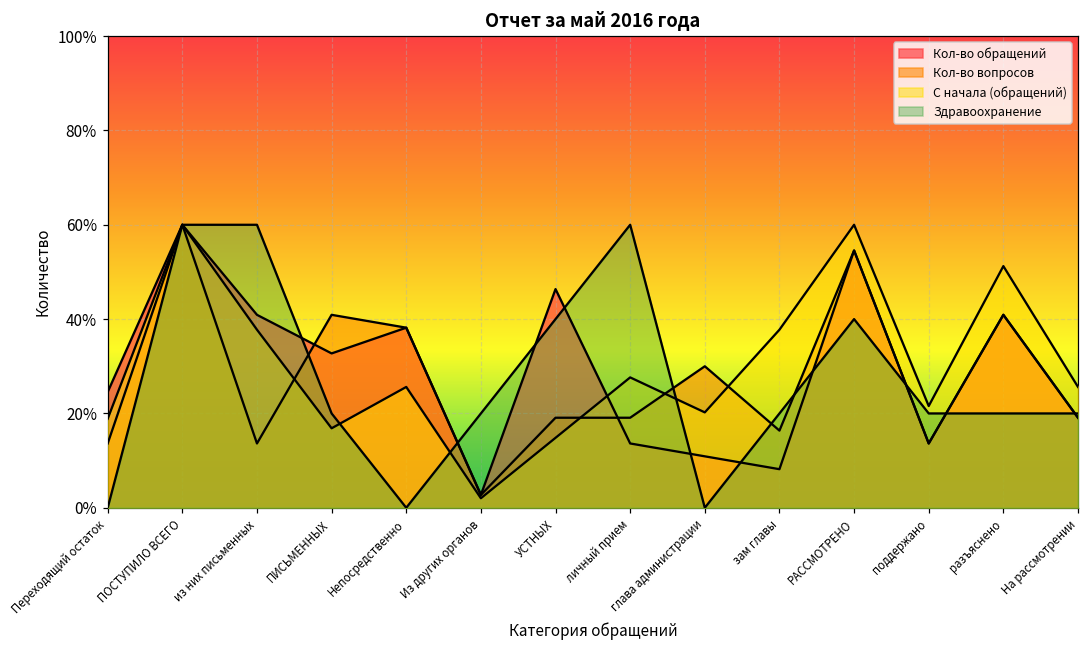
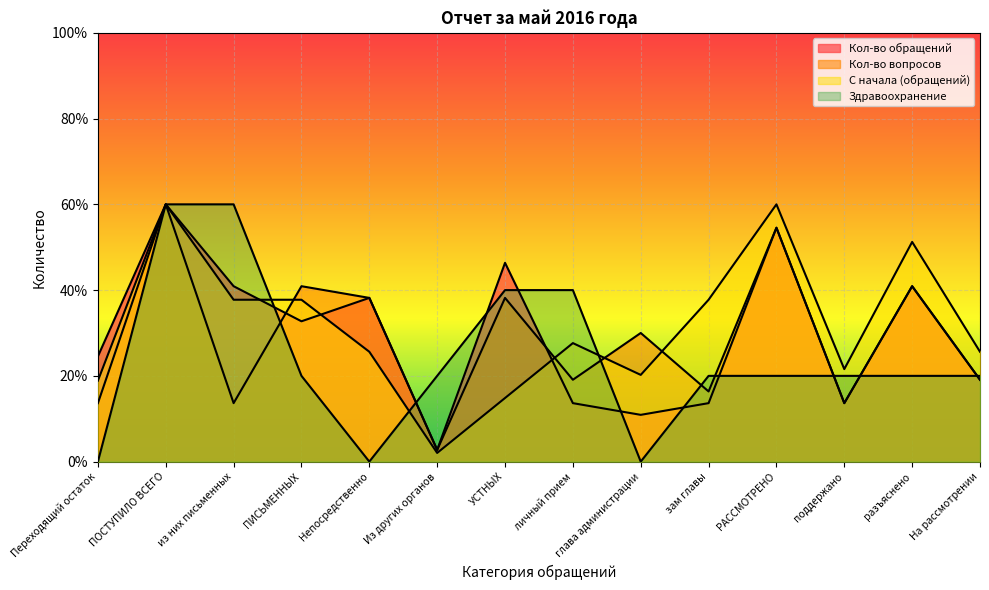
С начала (обращений), ПИСЬМЕННЫХ: 17% -> 38%
Кол-во вопросов, УСТНЫХ: 19% -> 38%
Здравоохранение, личный прием: 60% -> 40%
Кол-во обращений, зам главы: 8% -> 14%
Здравоохранение, РАССМОТРЕНО: 40% -> 20%
